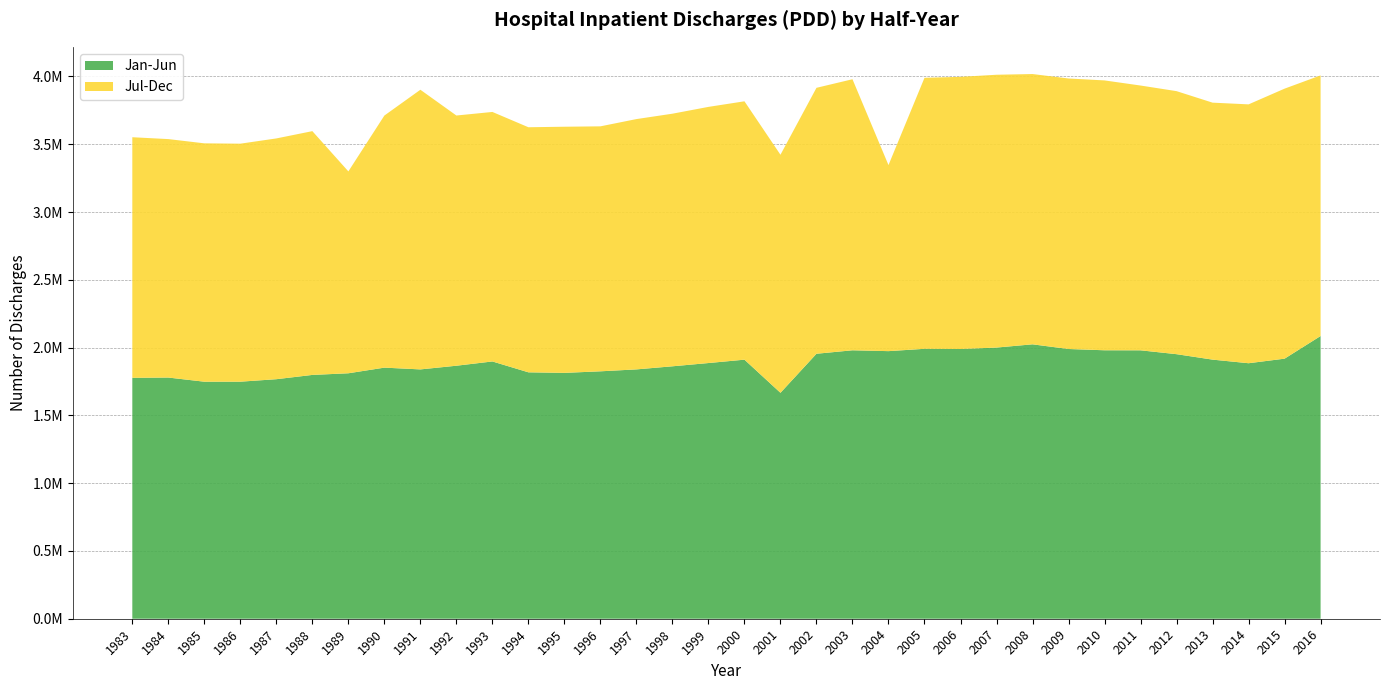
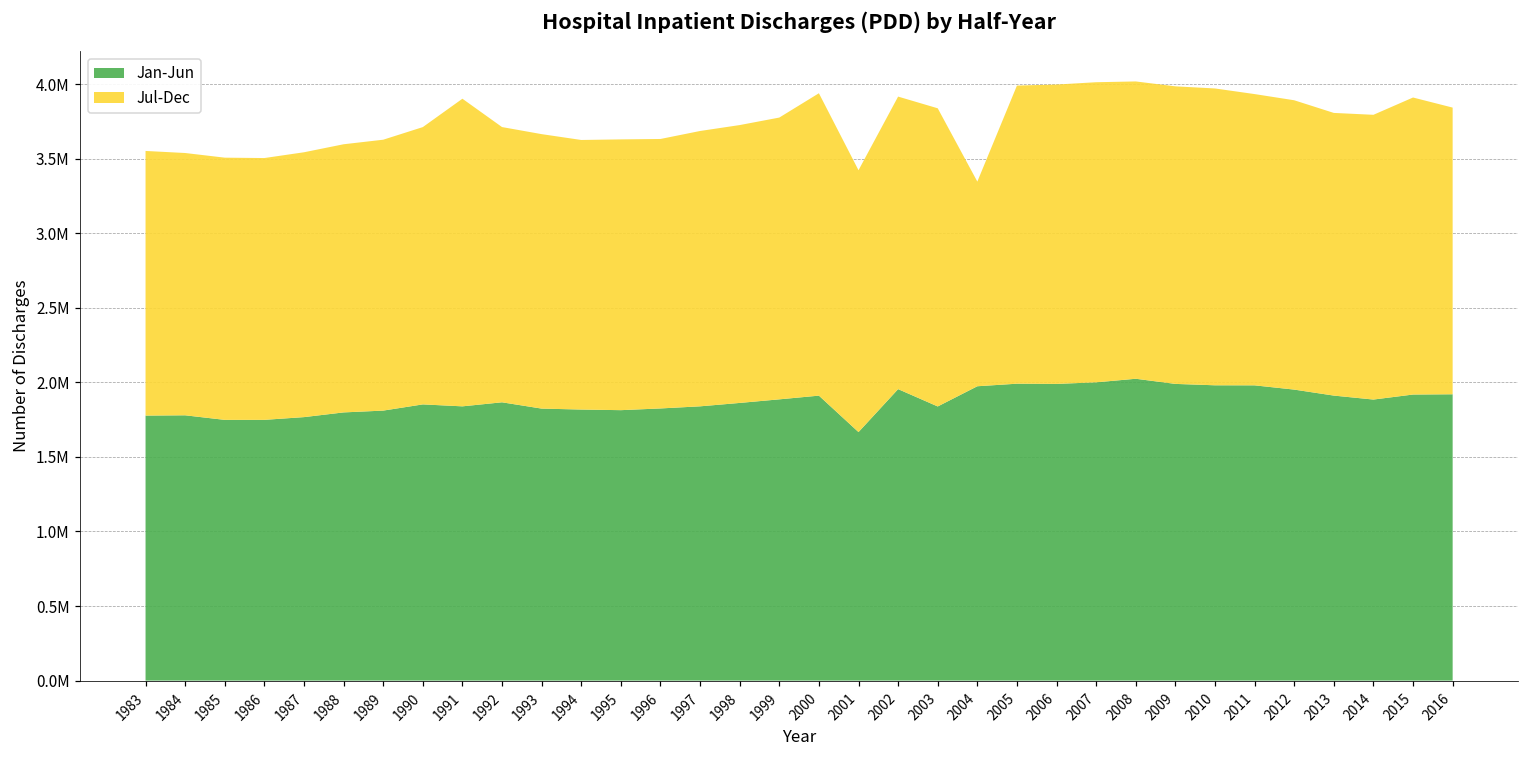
Jul-Dec, 1989: 1490000 -> 1820000
Jan-Jun, 1993: 1900000 -> 1820000
Jul-Dec, 2000: 1910000 -> 2030000
Jan-Jun, 2003: 1980000 -> 1840000
Jan-Jun, 2016: 2090000 -> 1920000
